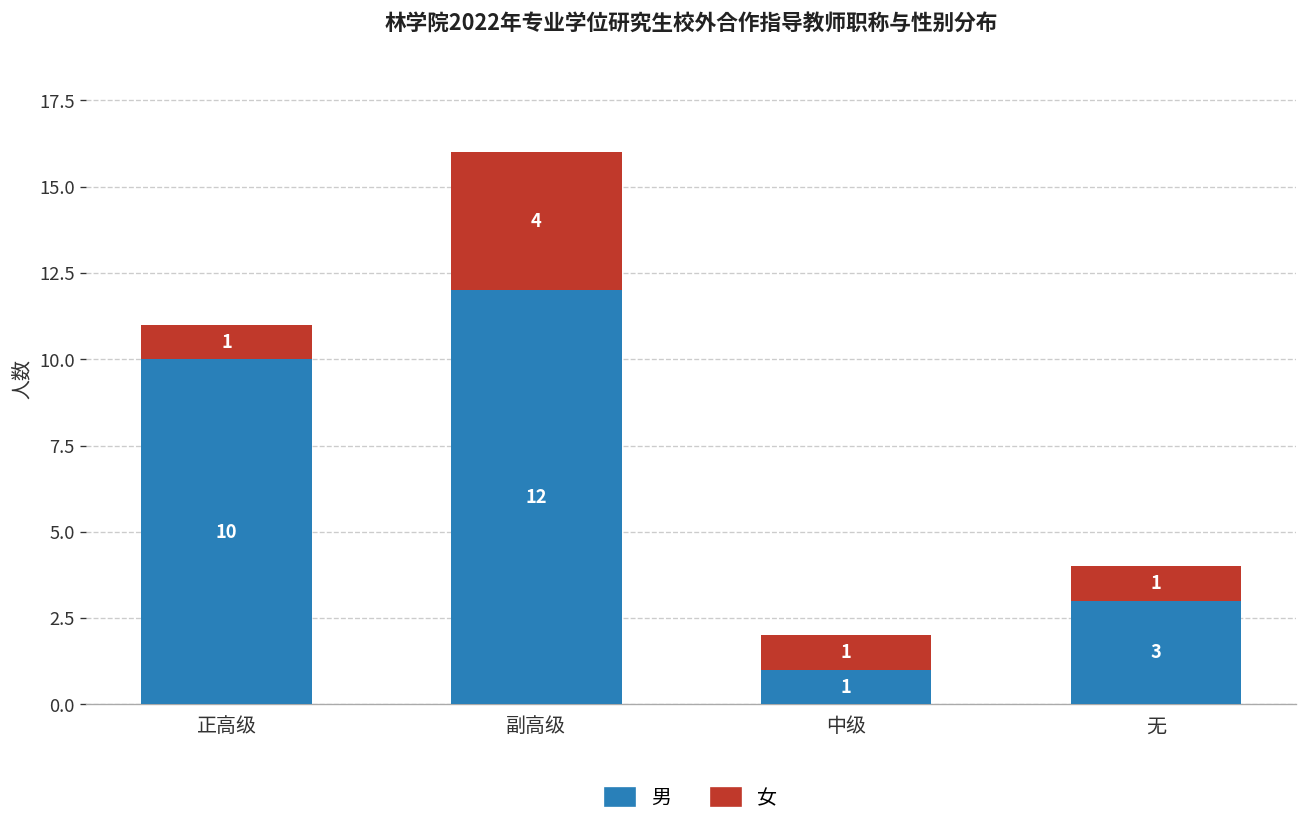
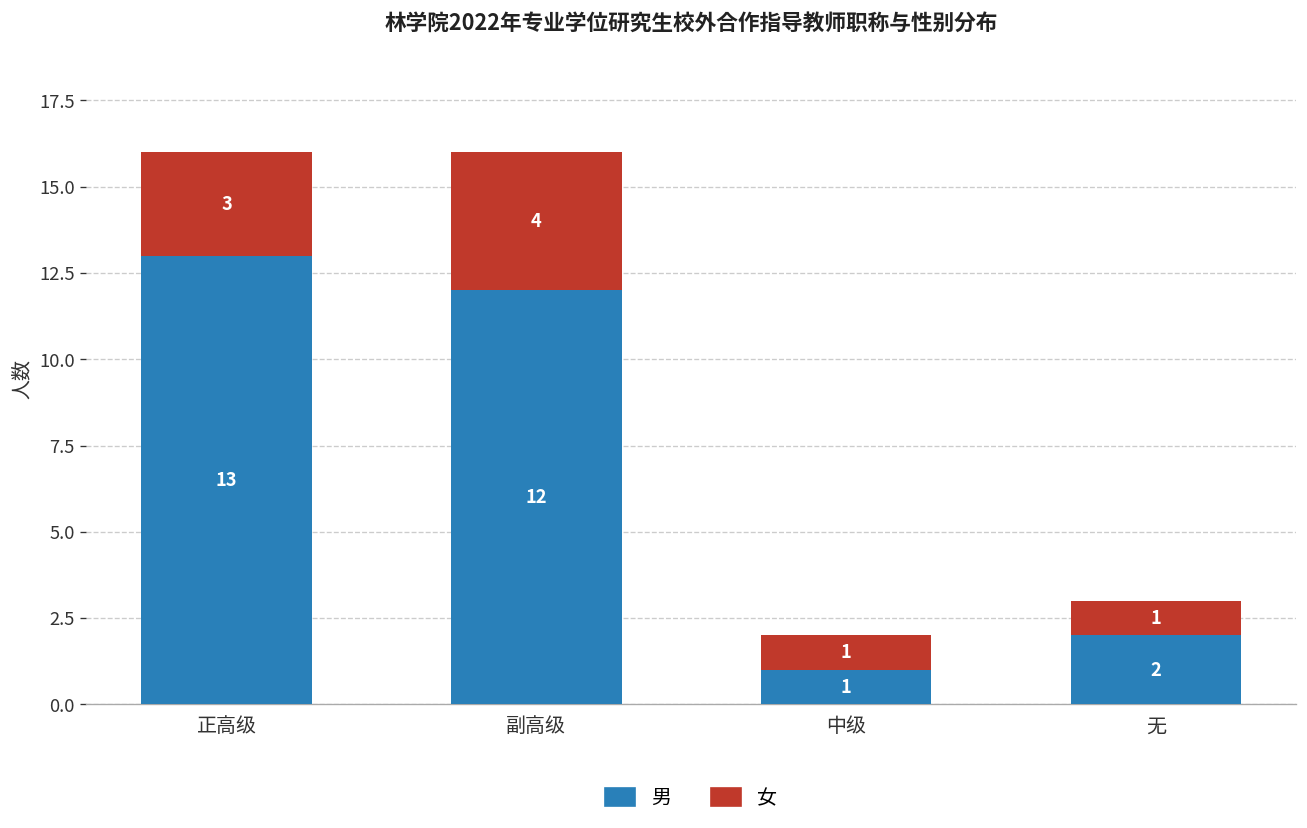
男, 正高级: 10 -> 13
女, 正高级: 1 -> 3
男, 无: 3 -> 2
